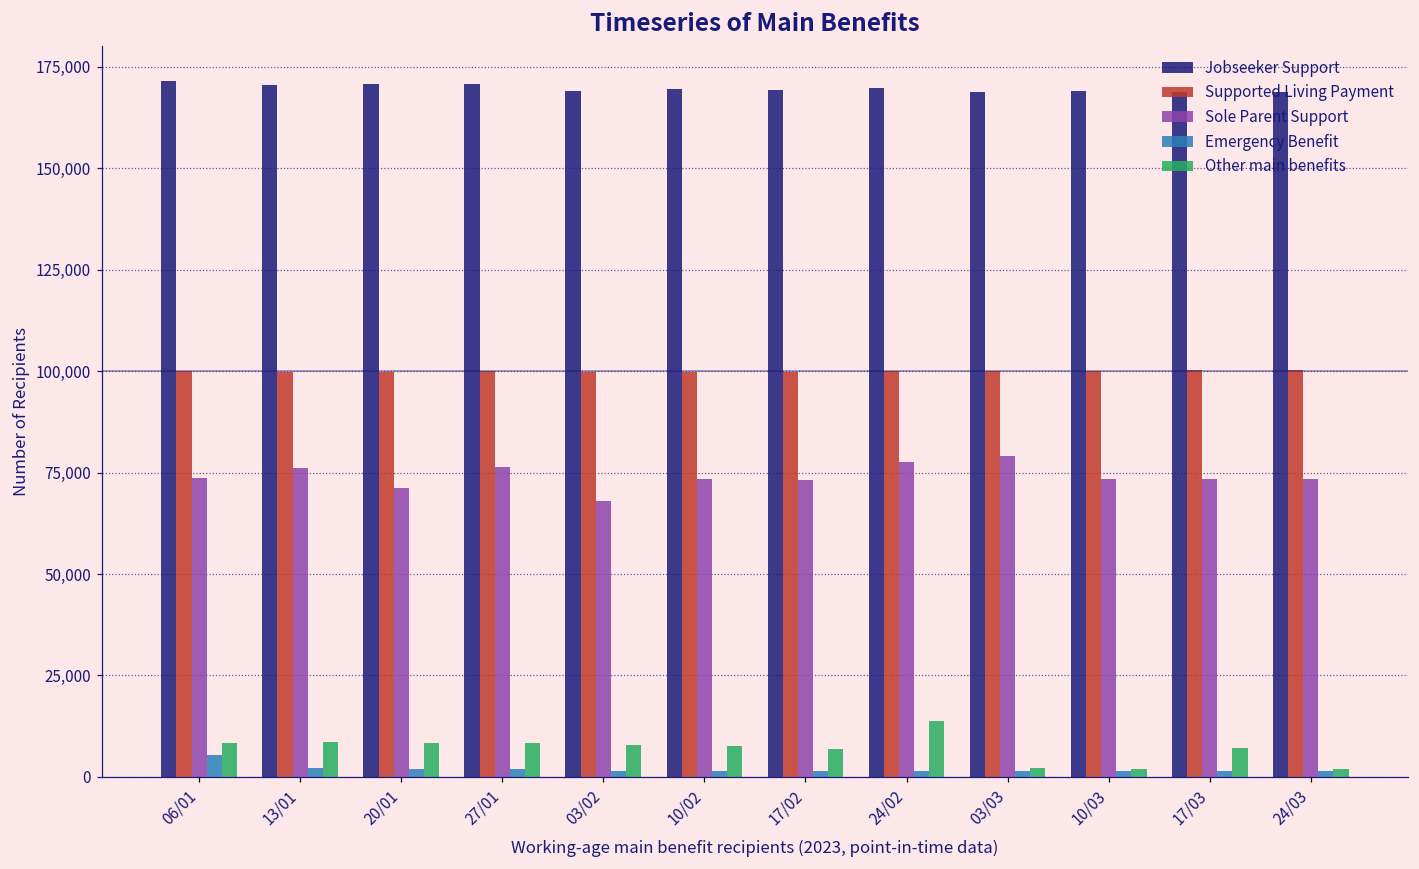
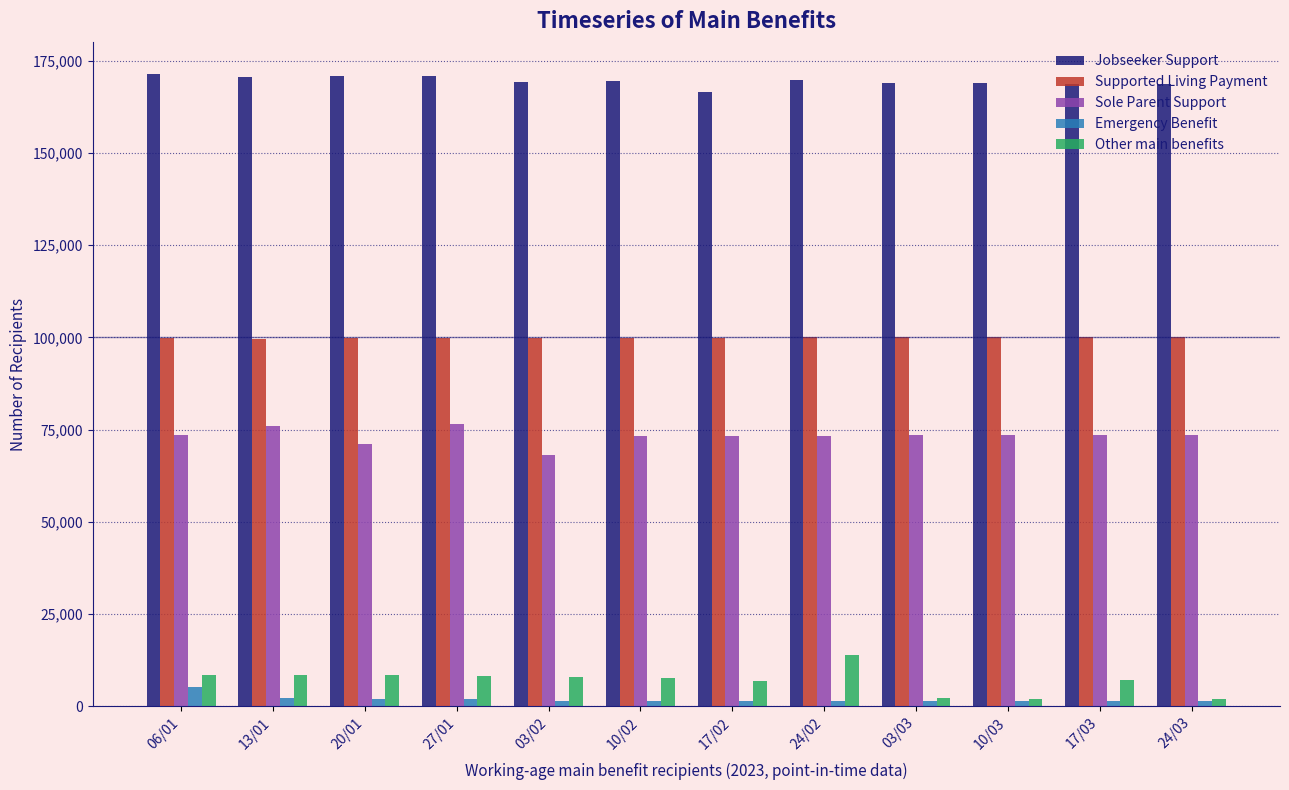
Jobseeker Support, 17/02: 169,000 -> 166,000
Sole Parent Support, 24/02: 77,000 -> 73,000
Sole Parent Support, 03/03: 79,000 -> 73,000
